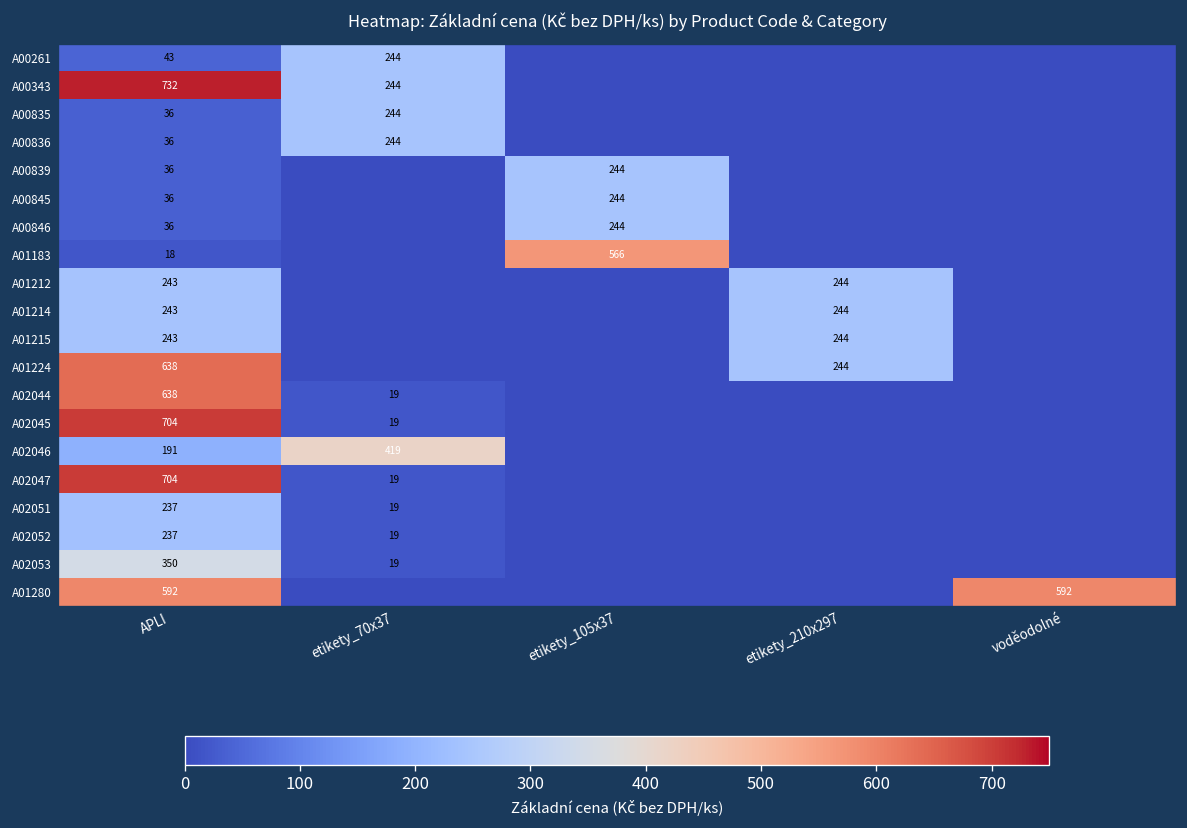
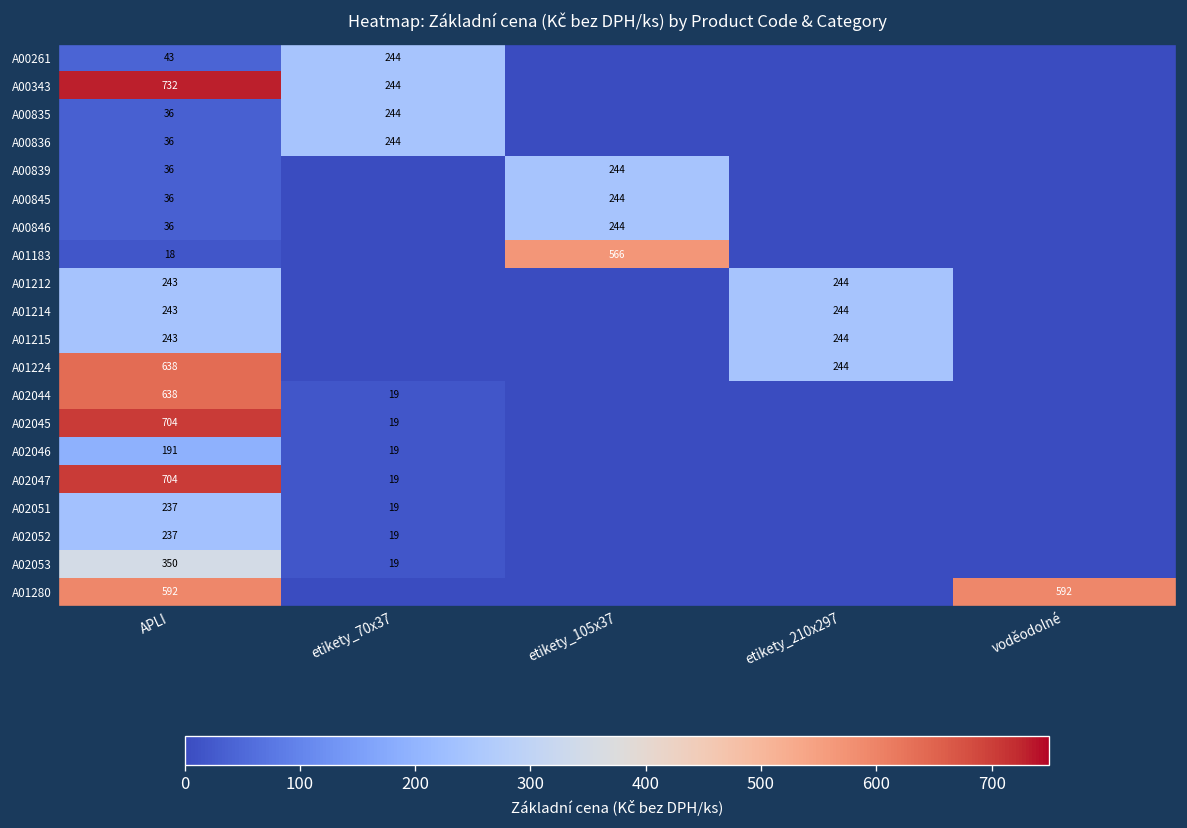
A02046, etikety_70x37: 419 -> 19
